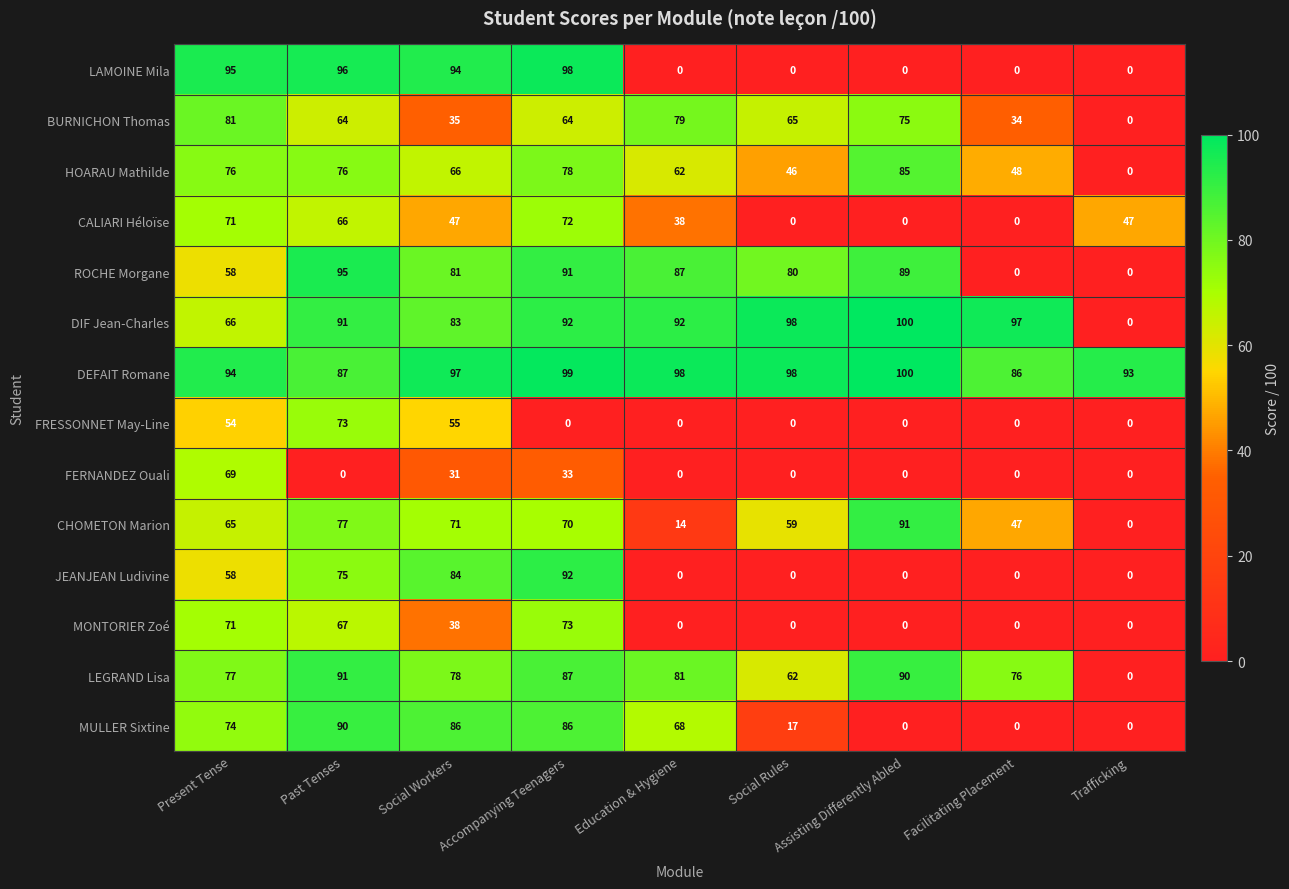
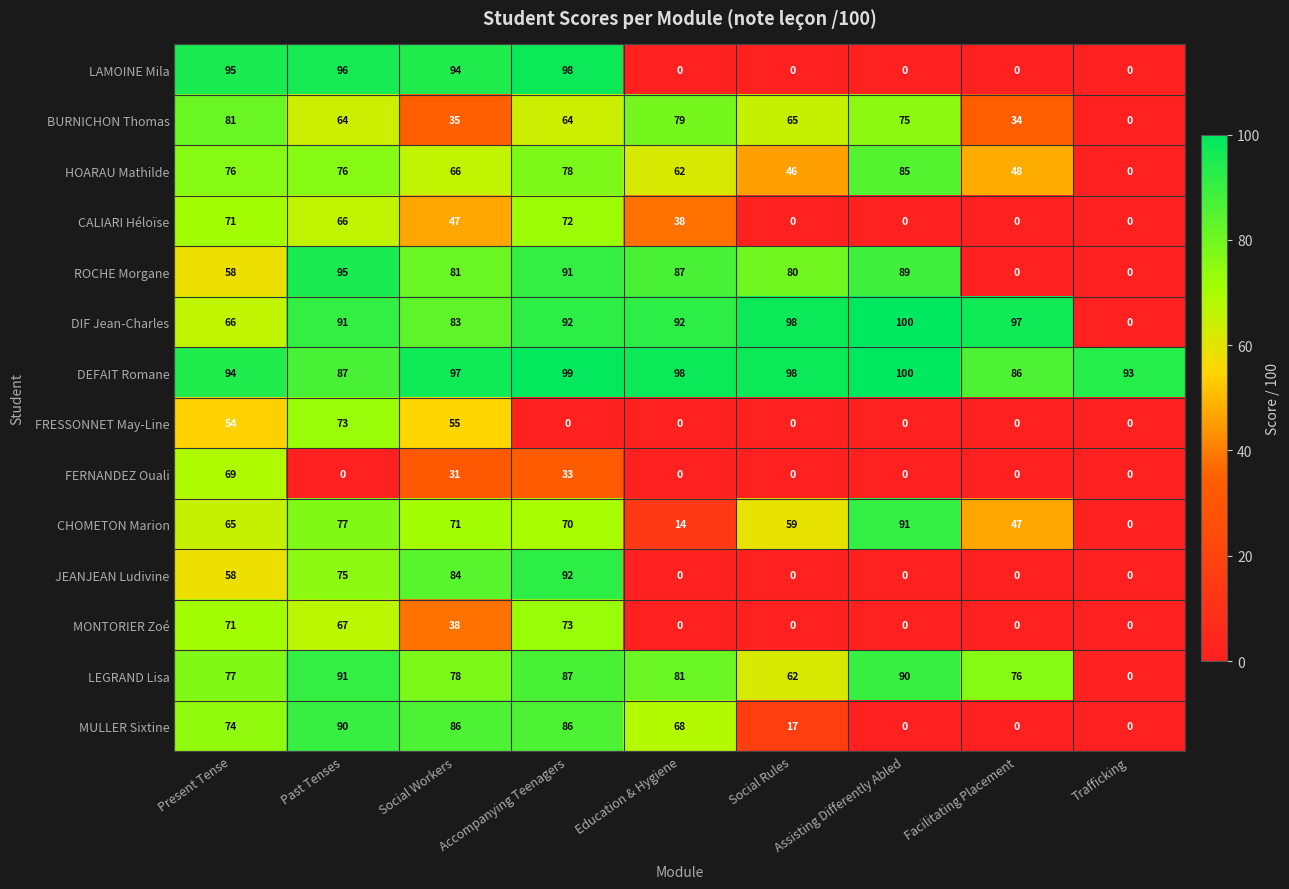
CALIARI Héloïse, Trafficking: 47 -> 0
